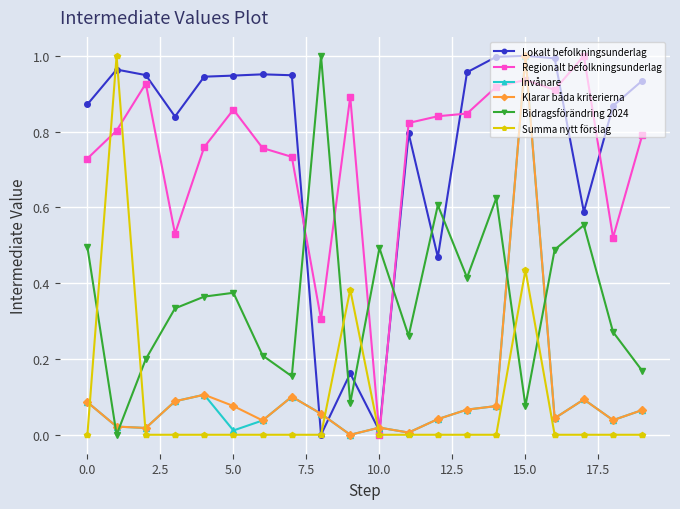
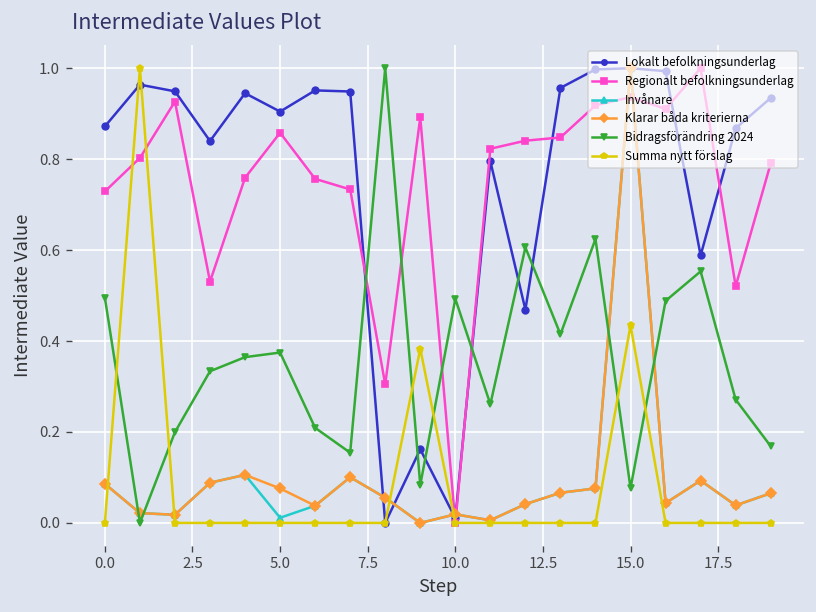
Lokalt befolkningsunderlag, 5.0: 0.95 -> 0.90
